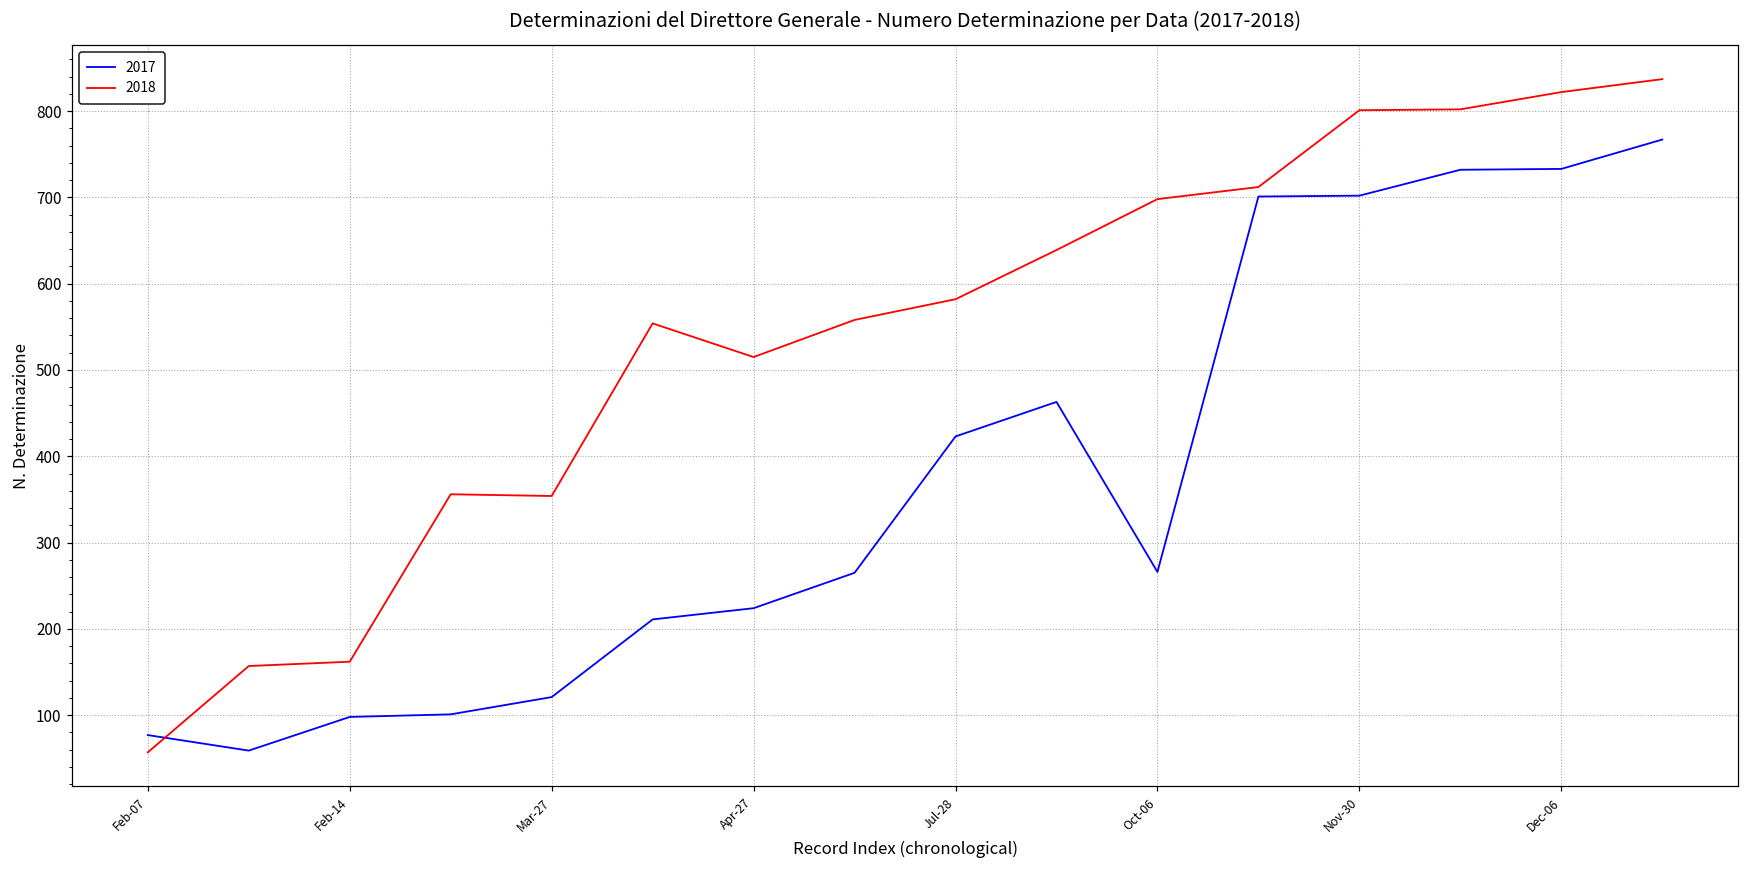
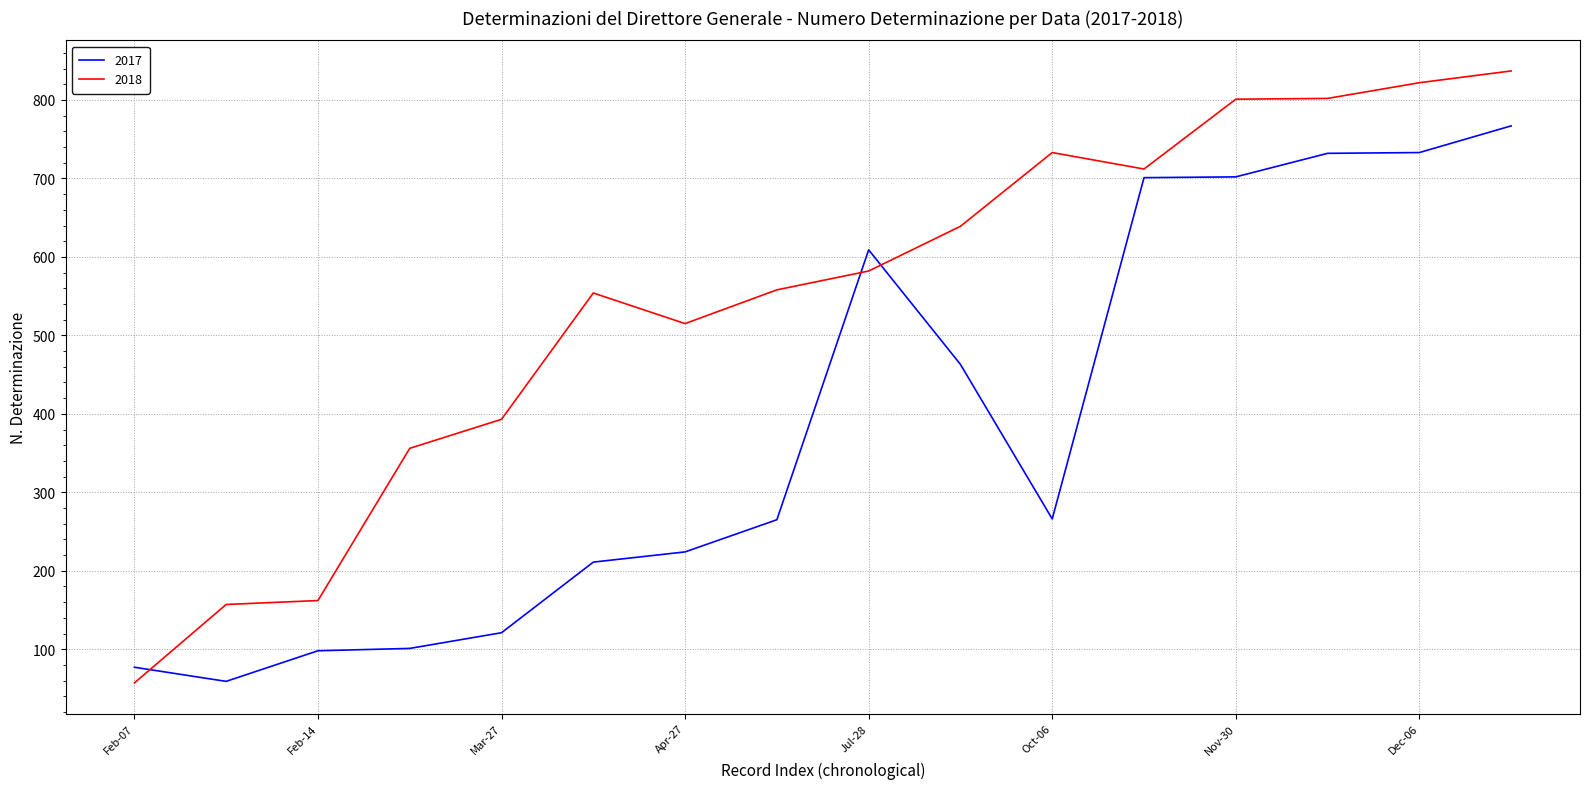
2018, Mar-27: 350 -> 390
2017, Jul-28: 420 -> 610
2018, Oct-06: 700 -> 730
